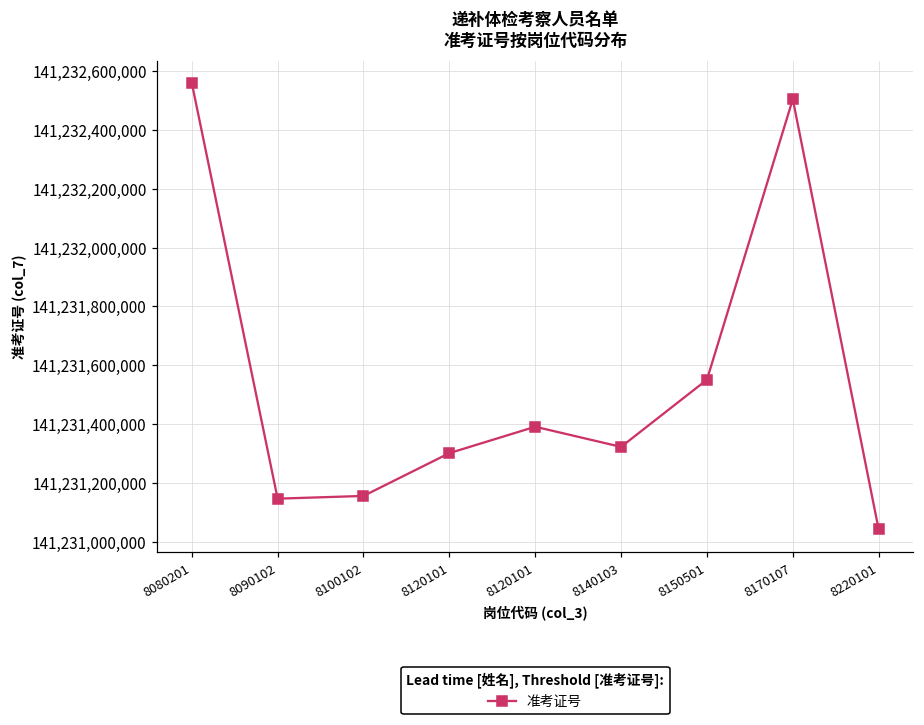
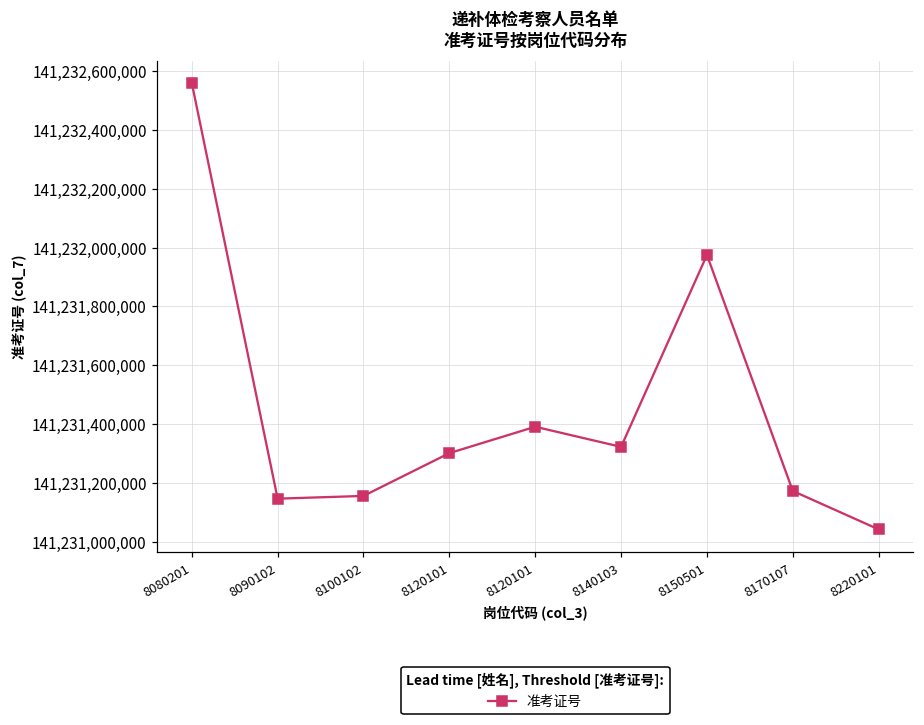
8150501: 141,231,550,000 -> 141,231,970,000
8170107: 141,232,510,000 -> 141,231,170,000
